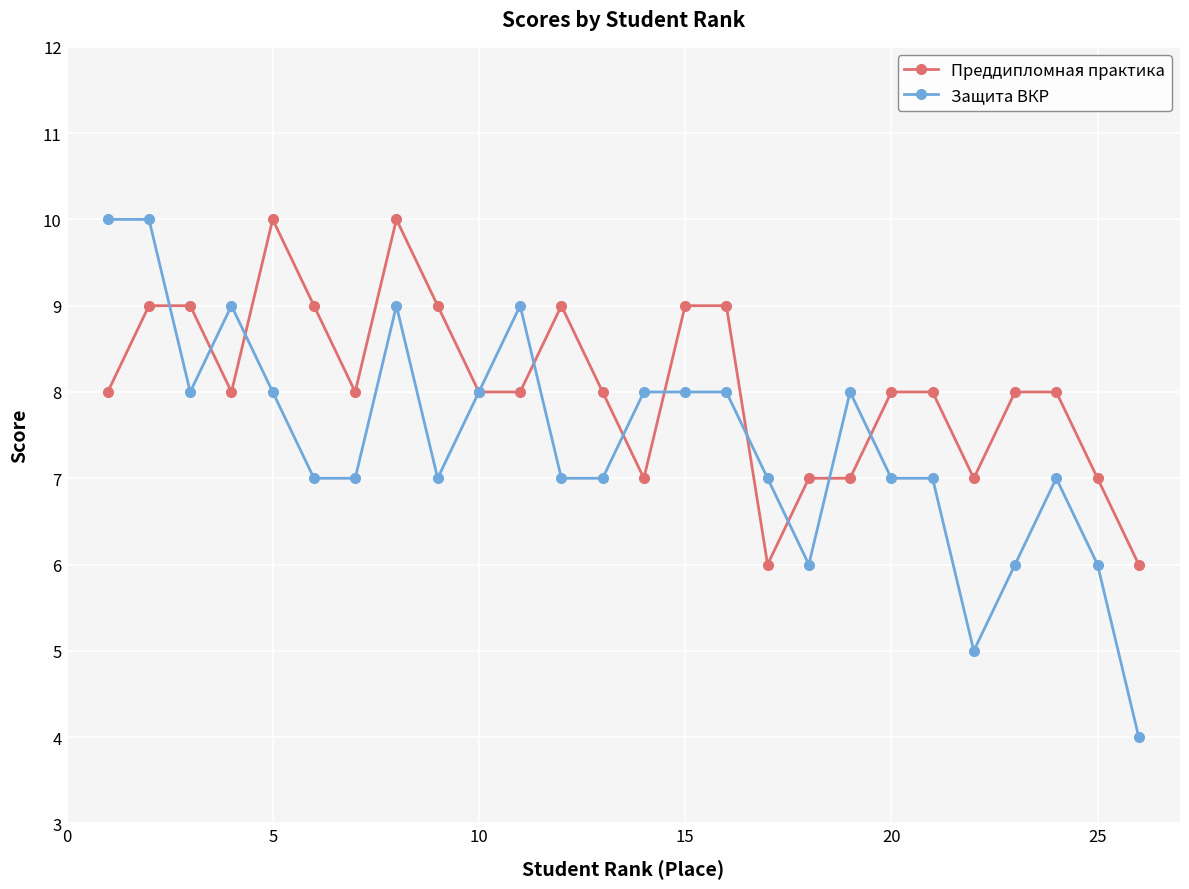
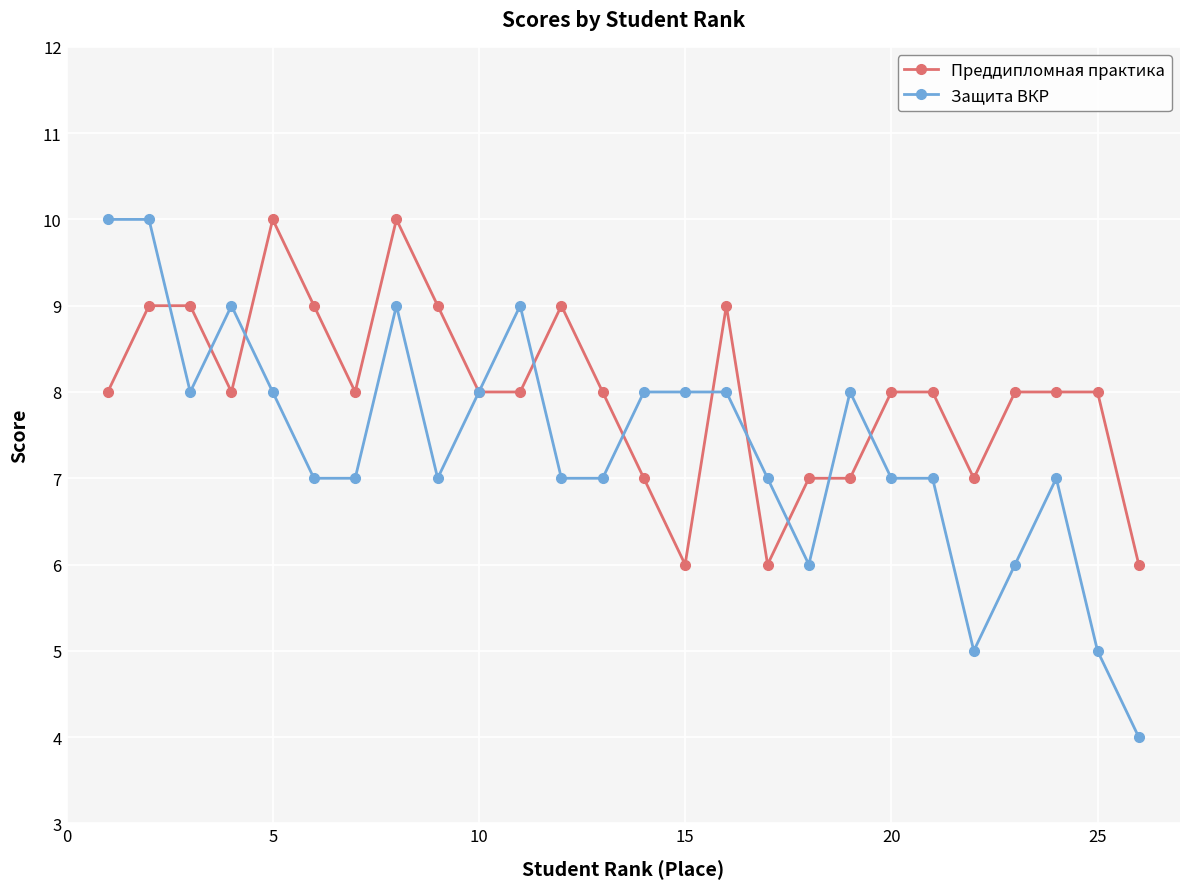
Преддипломная практика, 15: 9 -> 6
Преддипломная практика, 25: 7 -> 8
Защита ВКР, 25: 6 -> 5
